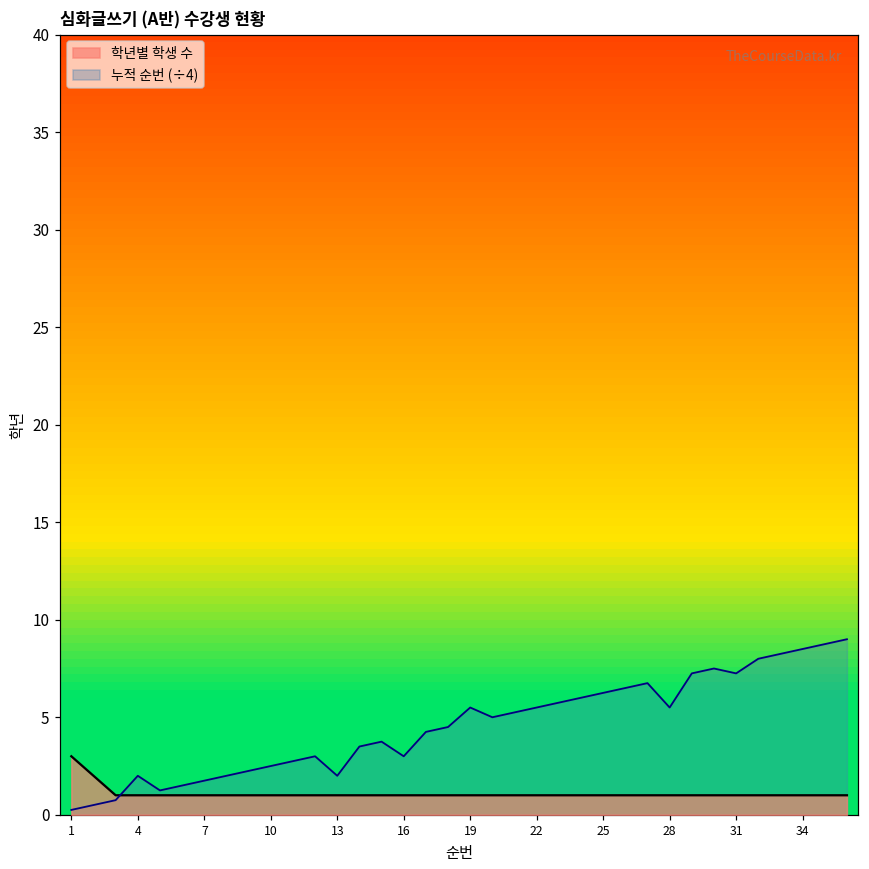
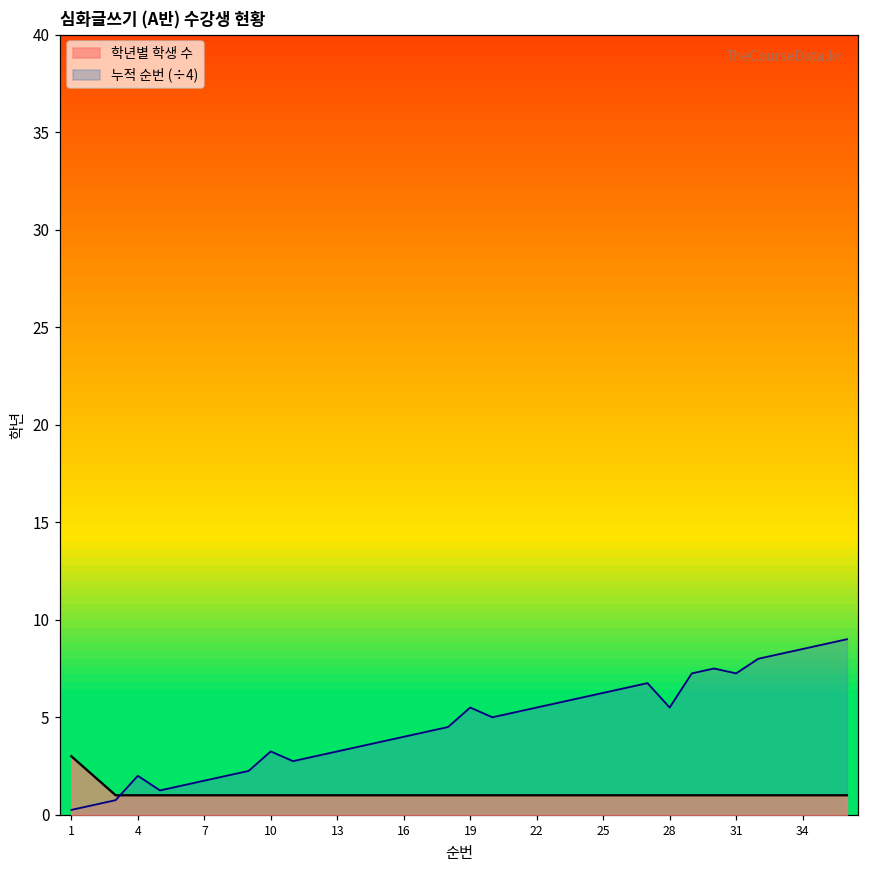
누적 순번 (÷4), 10: 2.5 -> 3.3
누적 순번 (÷4), 13: 2.0 -> 3.3
누적 순번 (÷4), 16: 3.0 -> 4.0
